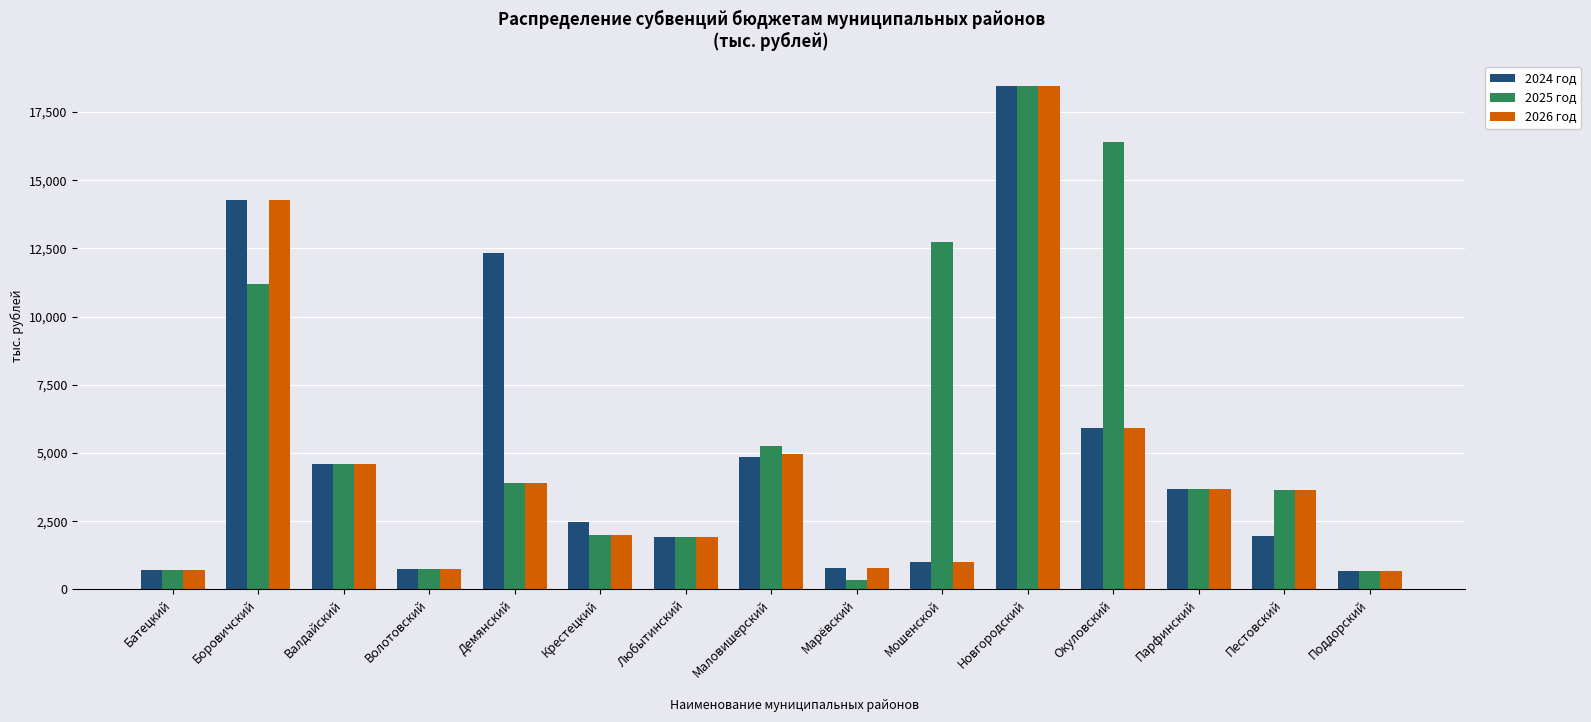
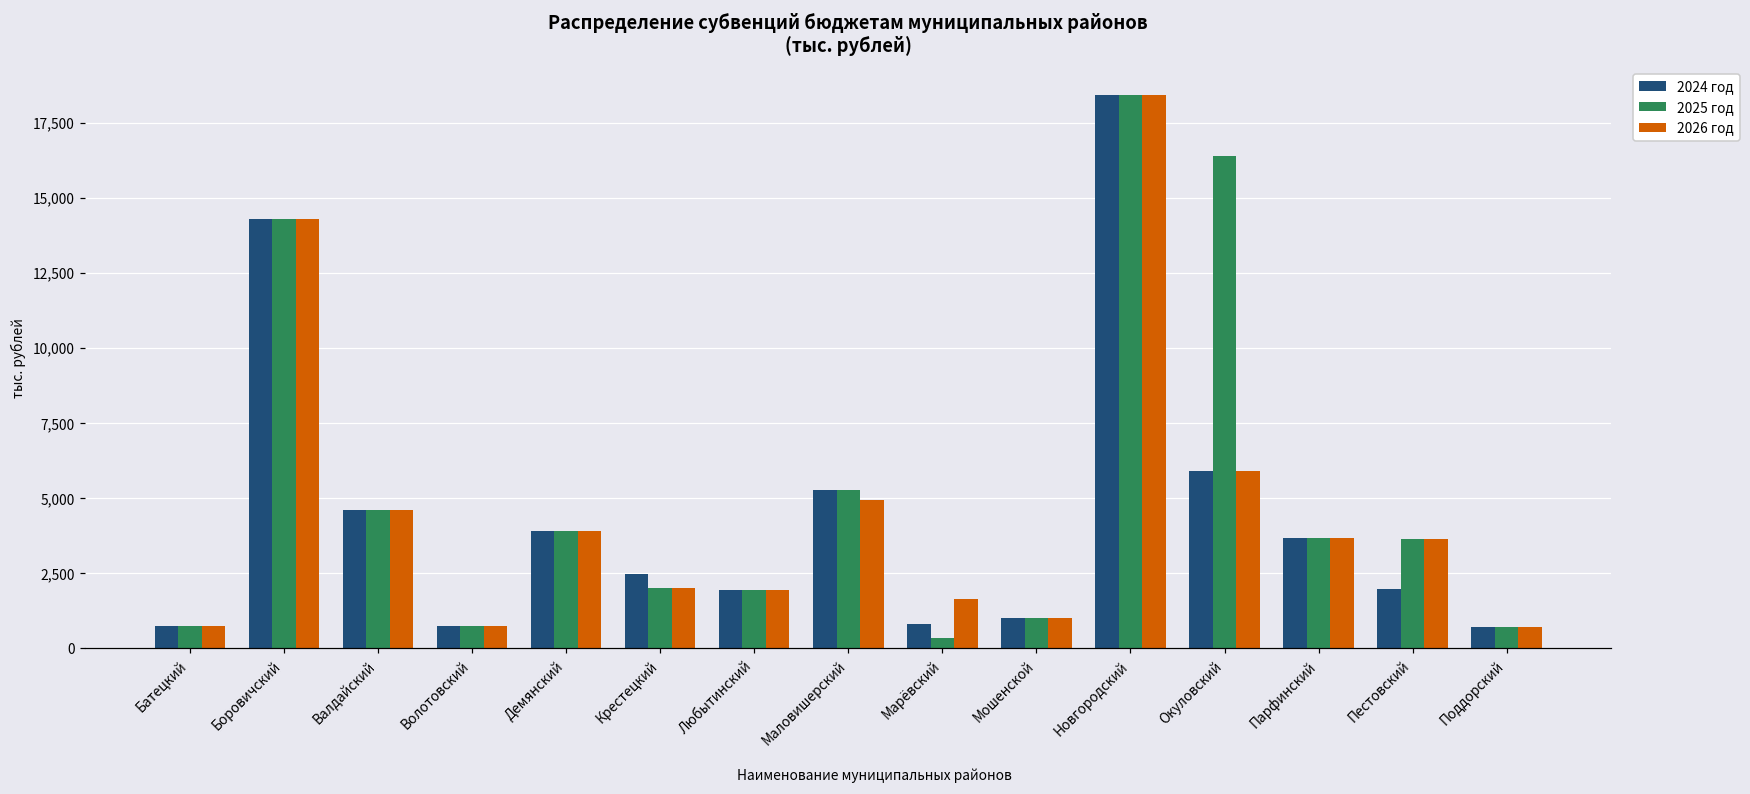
2025 год, Боровичский: 11,200 -> 14,300
2024 год, Демянский: 12,300 -> 3,900
2024 год, Маловишерский: 4,900 -> 5,300
2026 год, Марёвский: 800 -> 1,700
2025 год, Мошенской: 12,700 -> 1,000
